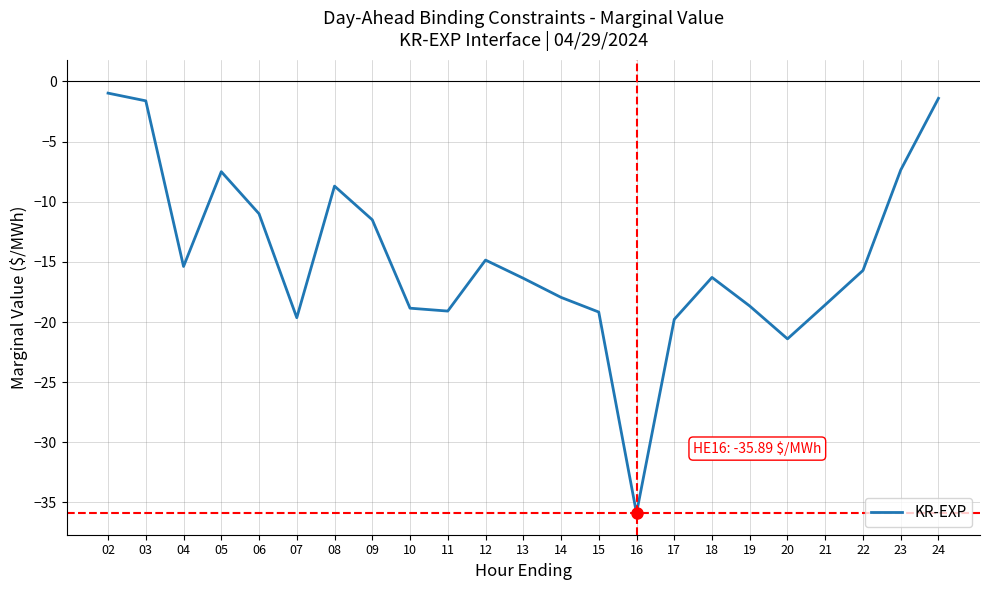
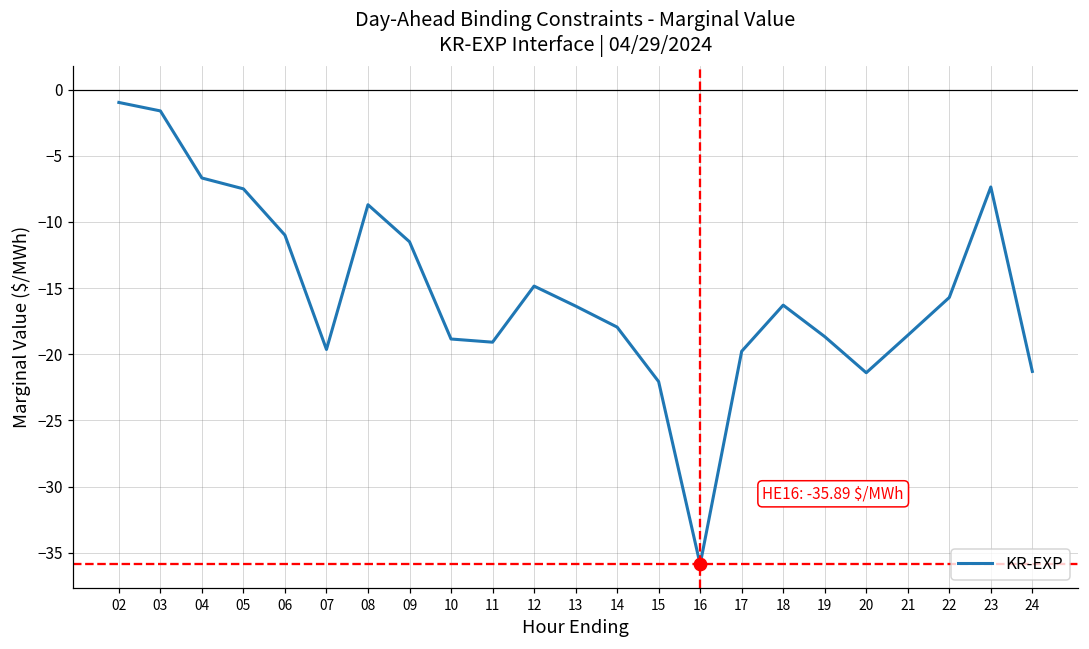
KR-EXP, 04: -15.4 -> -6.7
KR-EXP, 15: -19.2 -> -22.1
KR-EXP, 24: -1.4 -> -21.3
